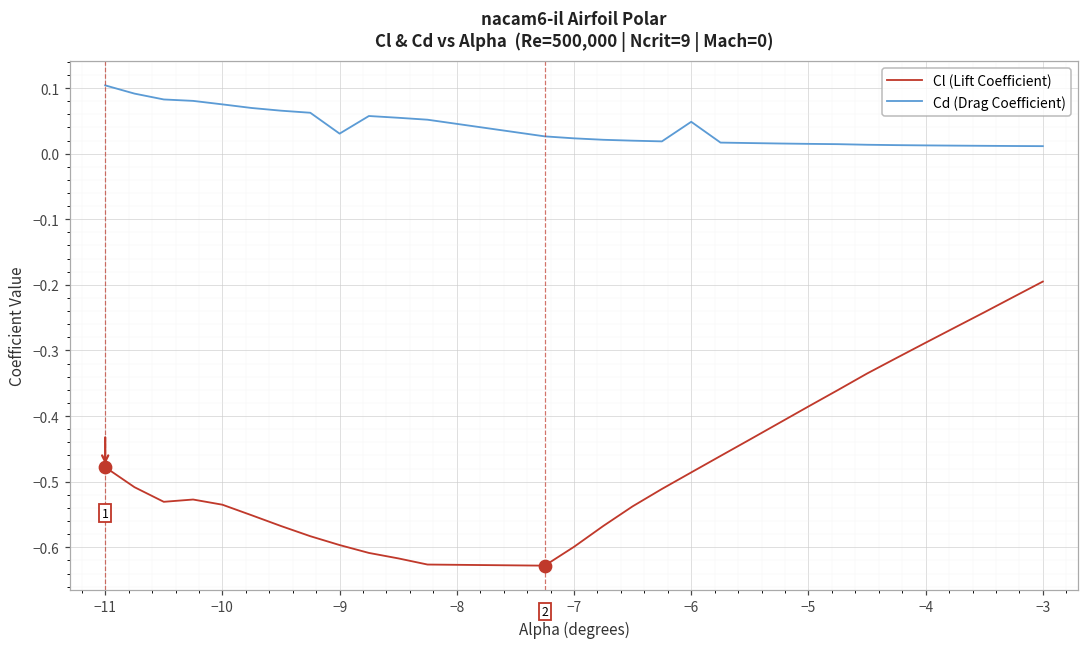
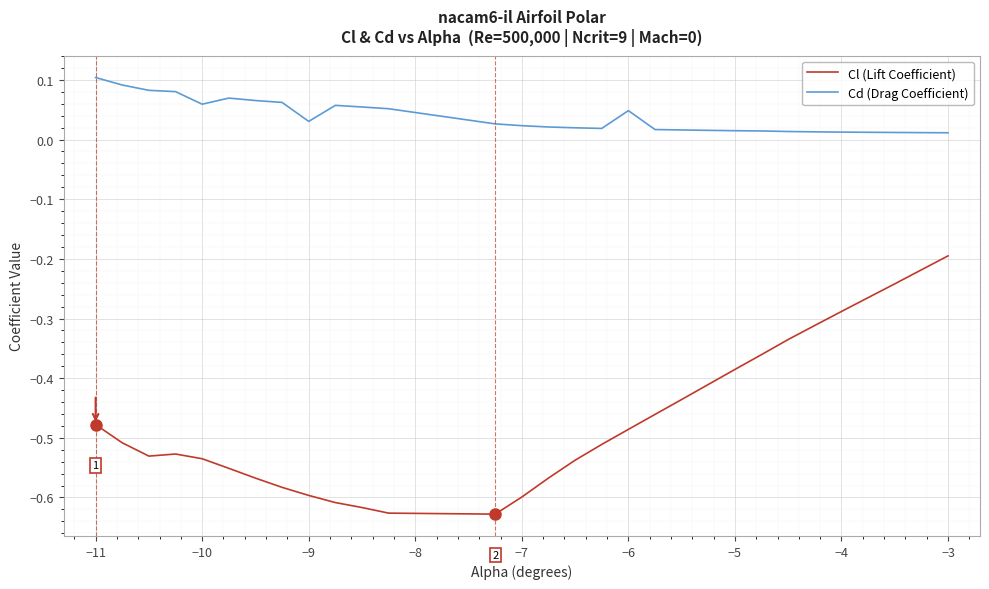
Cd (Drag Coefficient), −10: 0.08 -> 0.06
